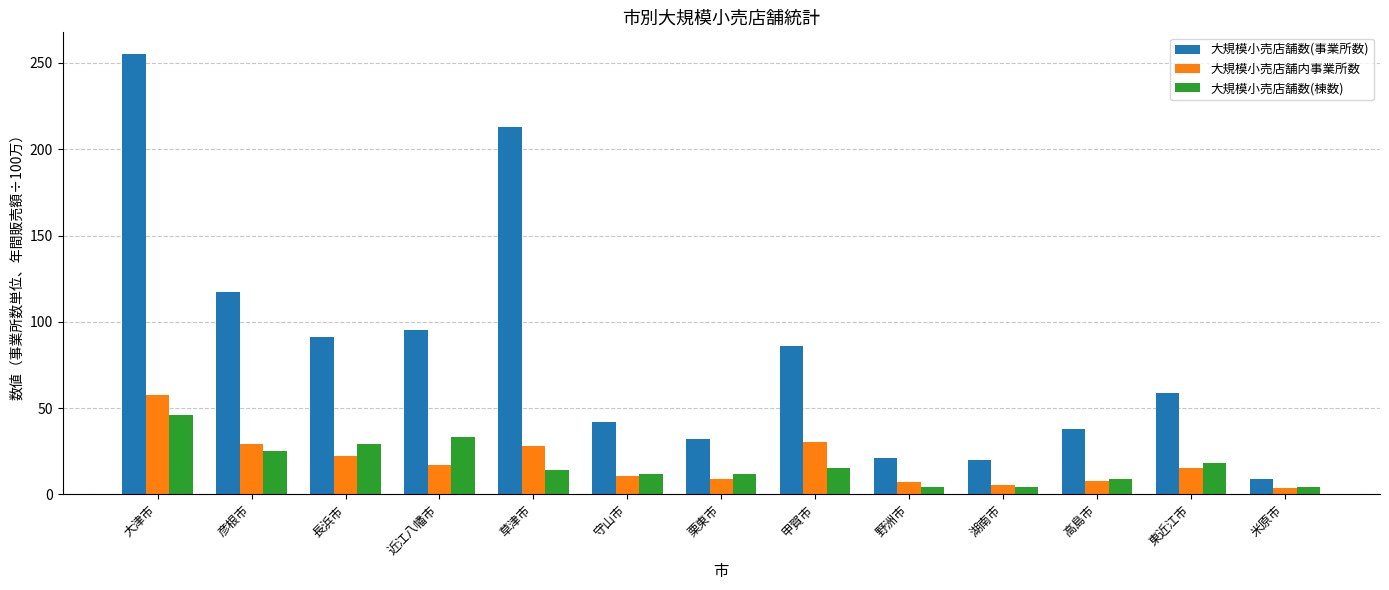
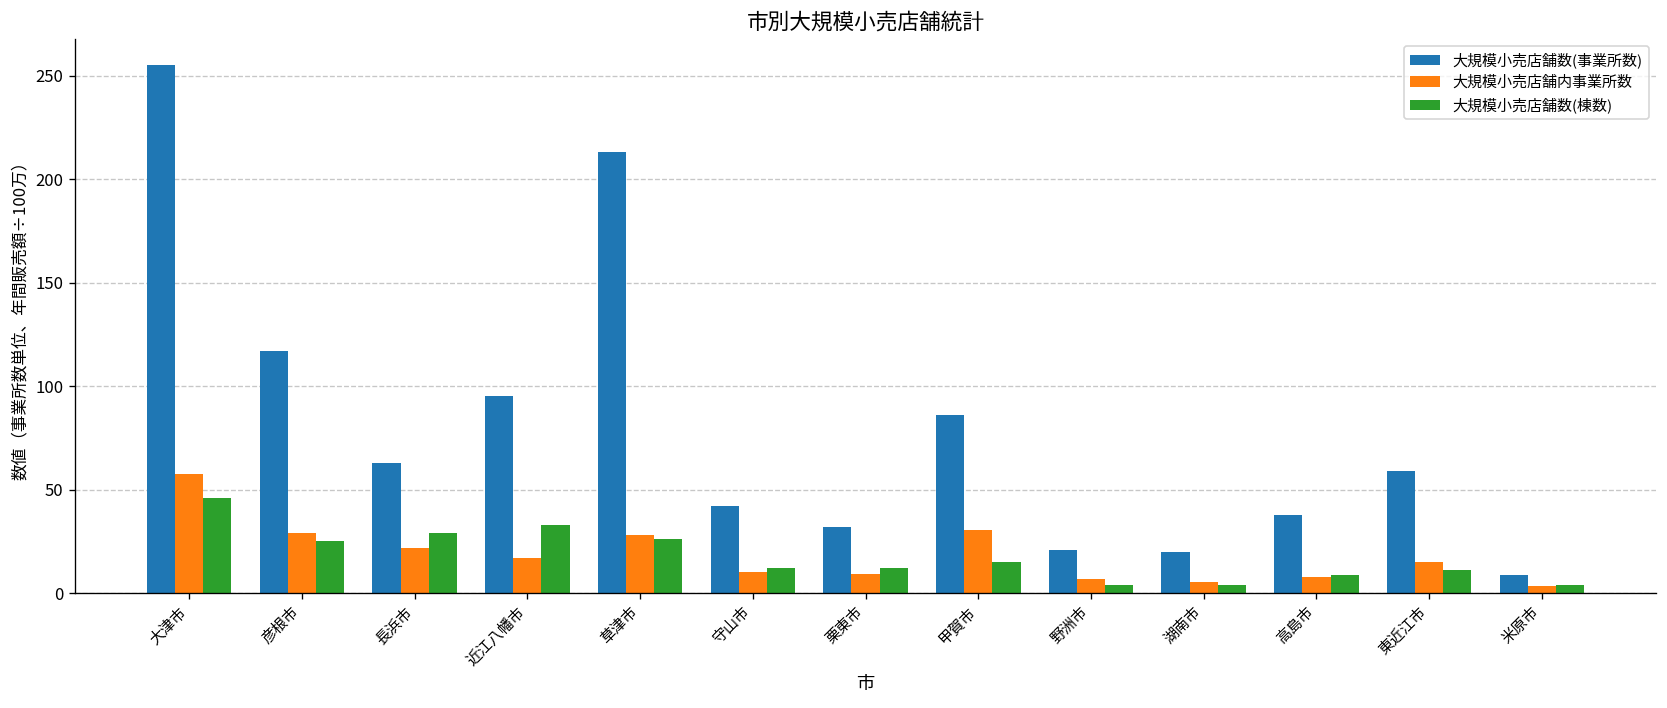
大規模小売店舗数(事業所数), 長浜市: 91 -> 63
大規模小売店舗数(棟数), 草津市: 14 -> 26
大規模小売店舗数(棟数), 東近江市: 18 -> 11
